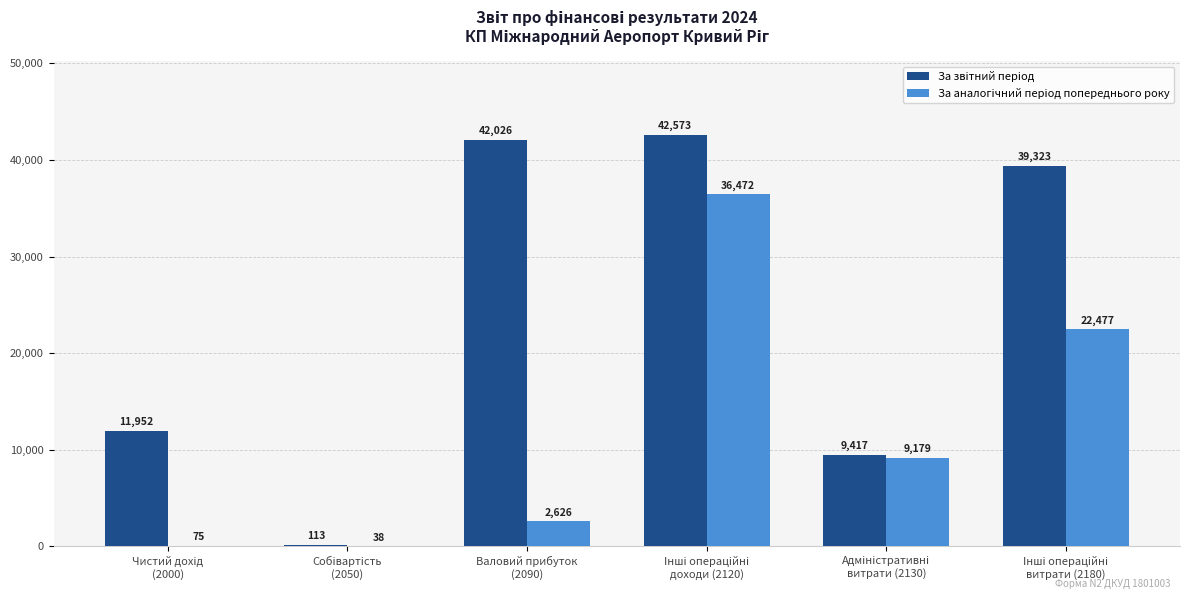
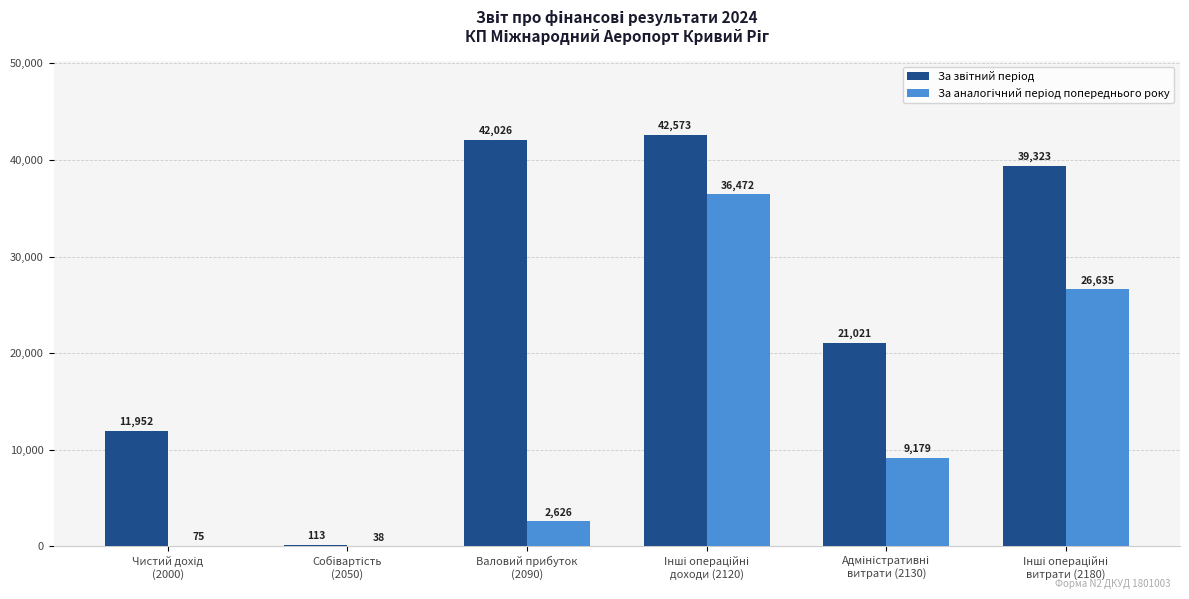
За звітний період, Адміністративні витрати (2130): 9,417 -> 21,021
За аналогічний період попереднього року, Інші операційні витрати (2180): 22,477 -> 26,635
